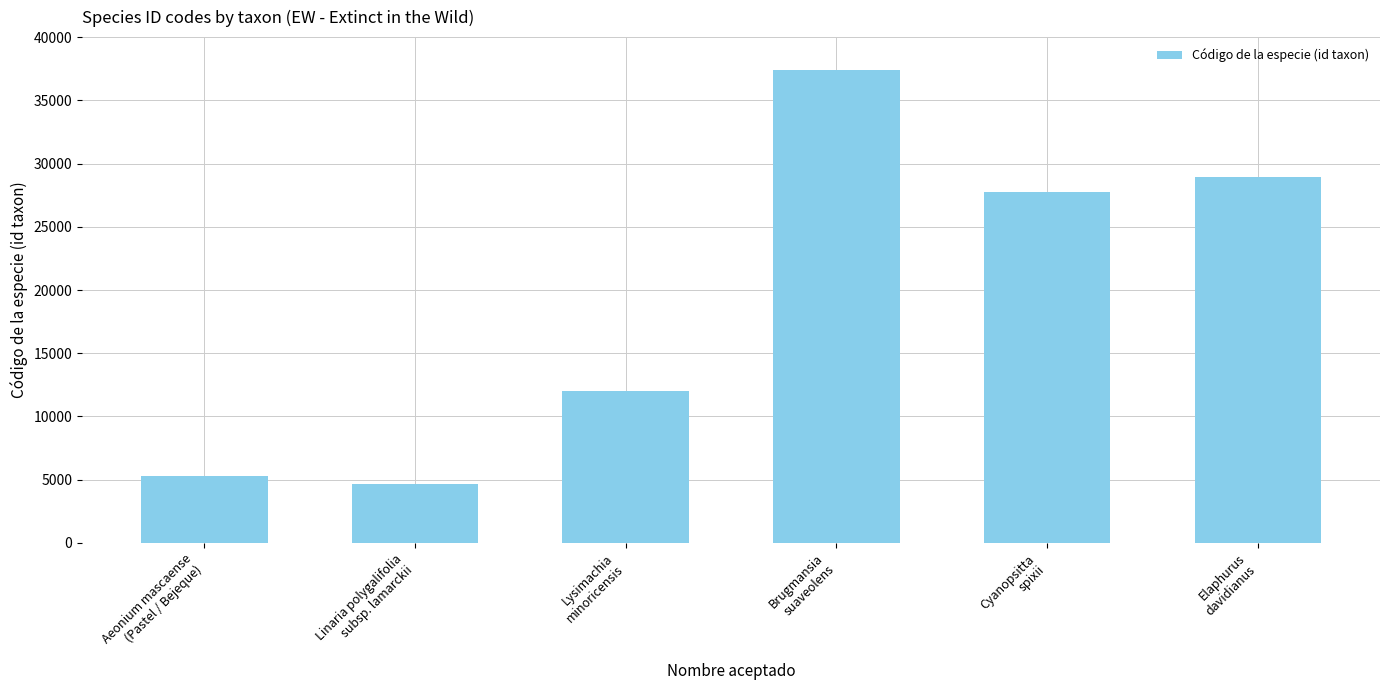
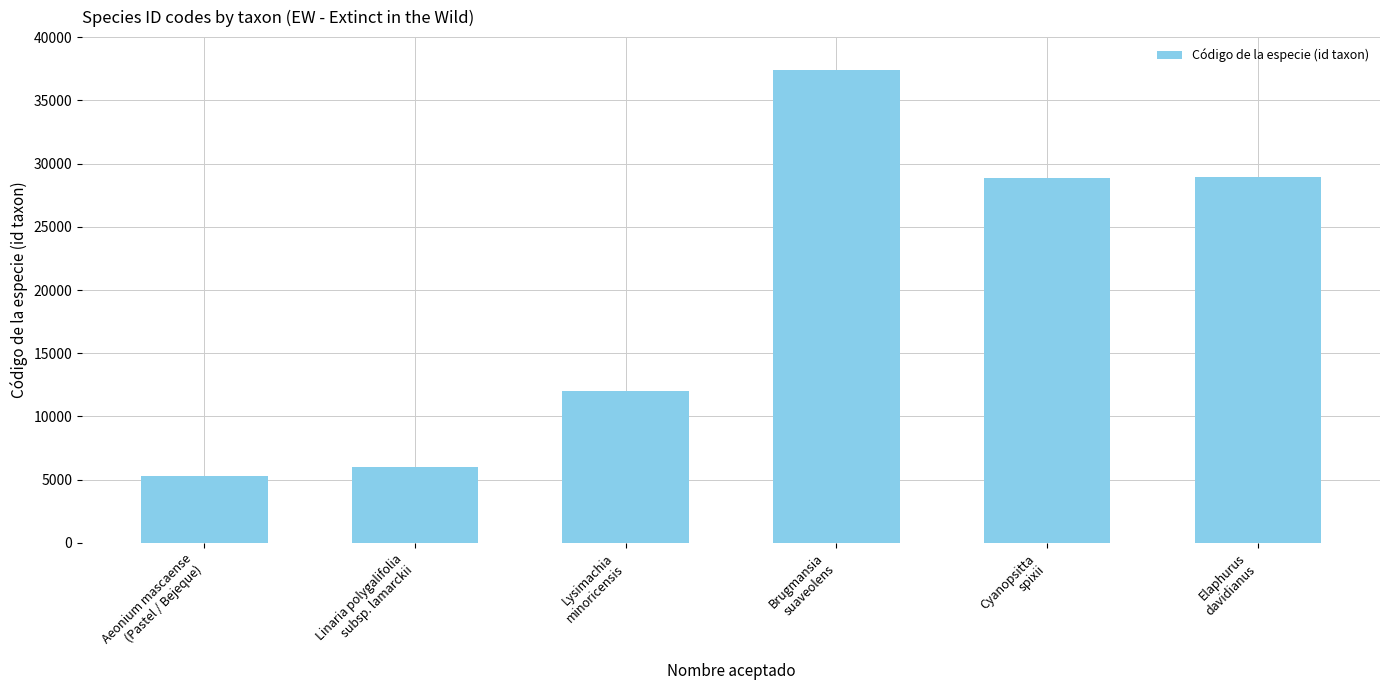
Linaria polygalifolia subsp. lamarckii: 4700 -> 6000
Cyanopsitta spixii: 27700 -> 28900
